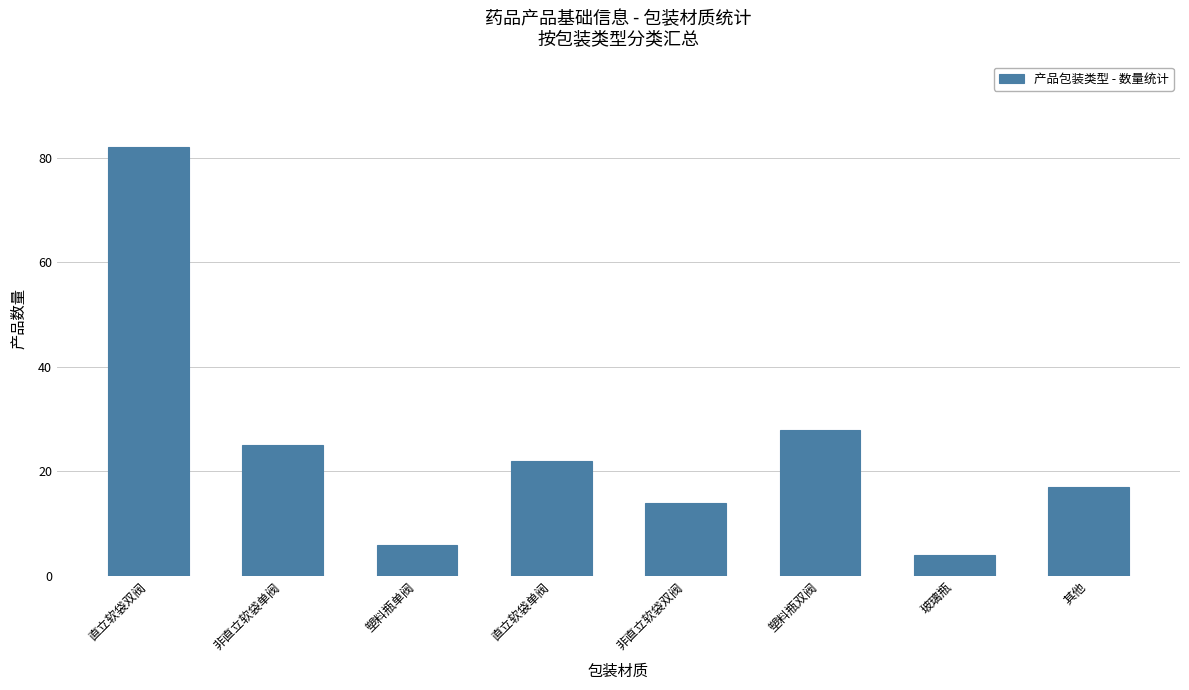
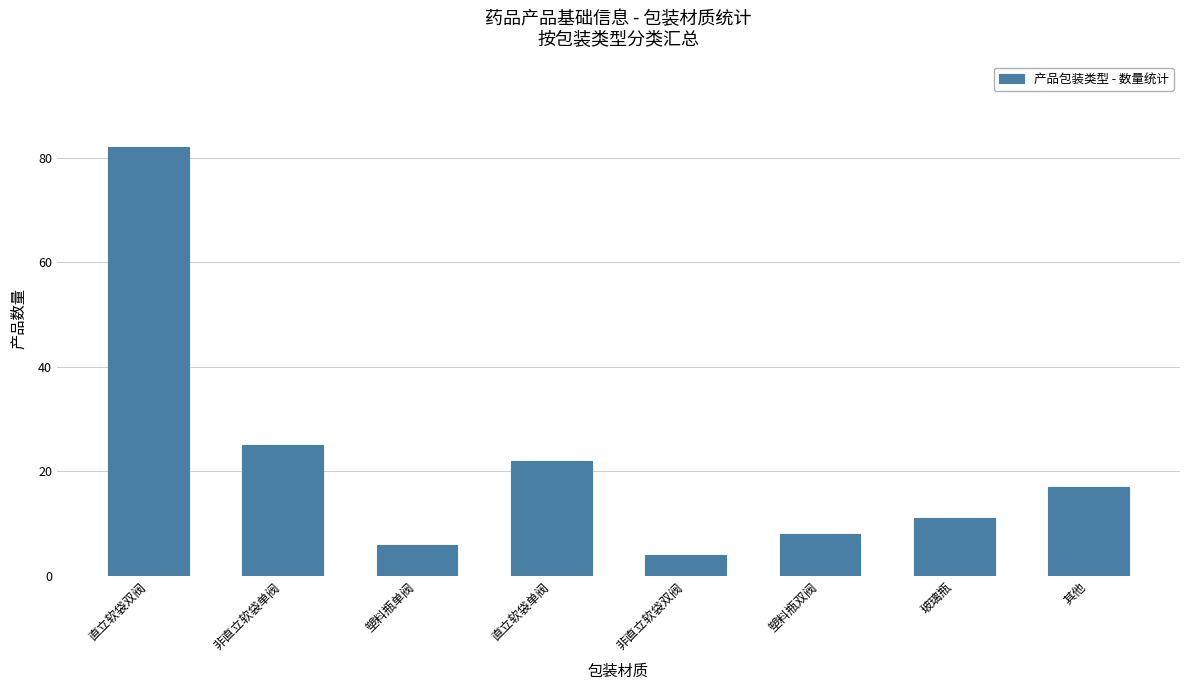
非直立软袋双阀: 14 -> 4
塑料瓶双阀: 28 -> 8
玻璃瓶: 4 -> 11
